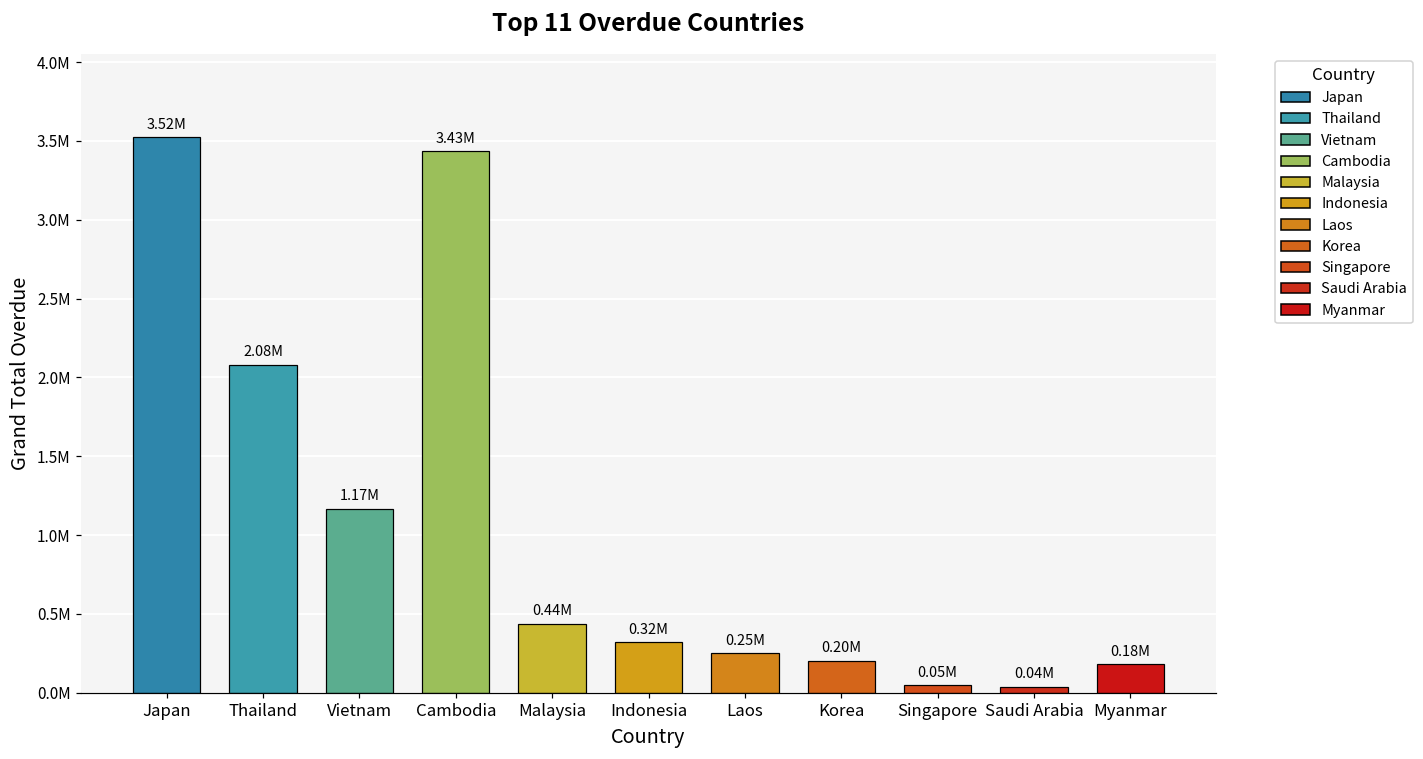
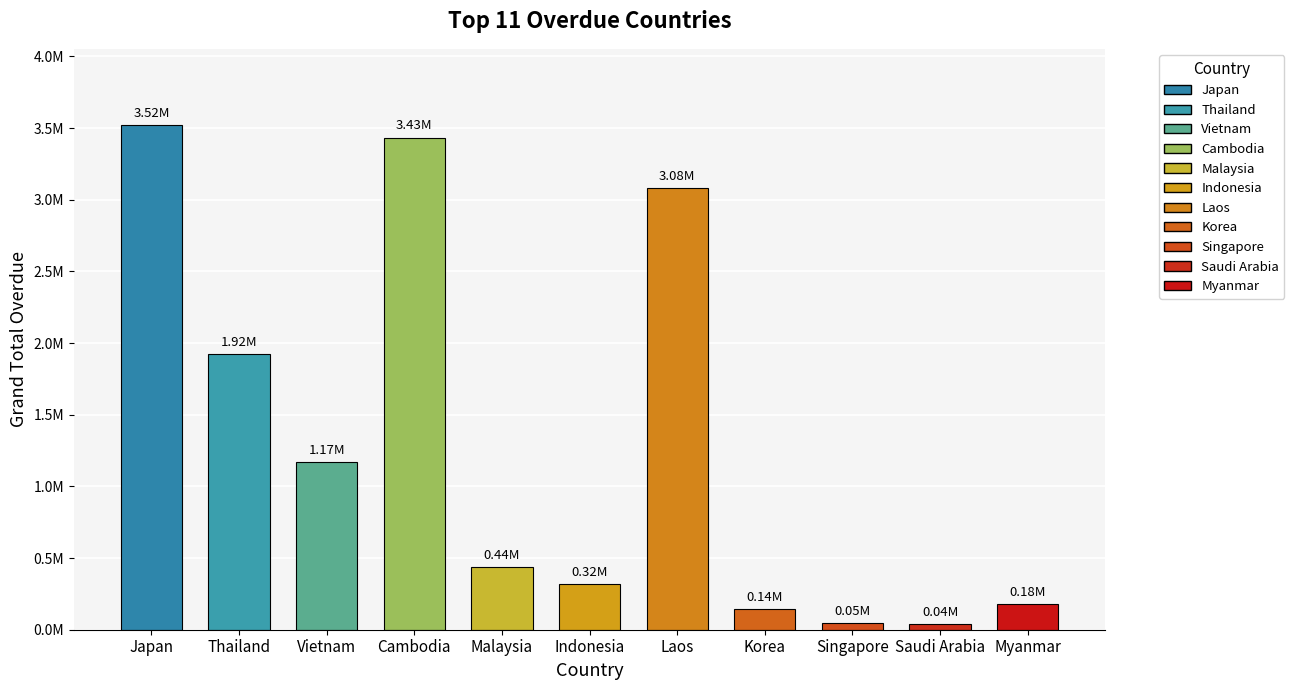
Thailand: 2.08M -> 1.92M
Laos: 0.25M -> 3.08M
Korea: 0.20M -> 0.14M
